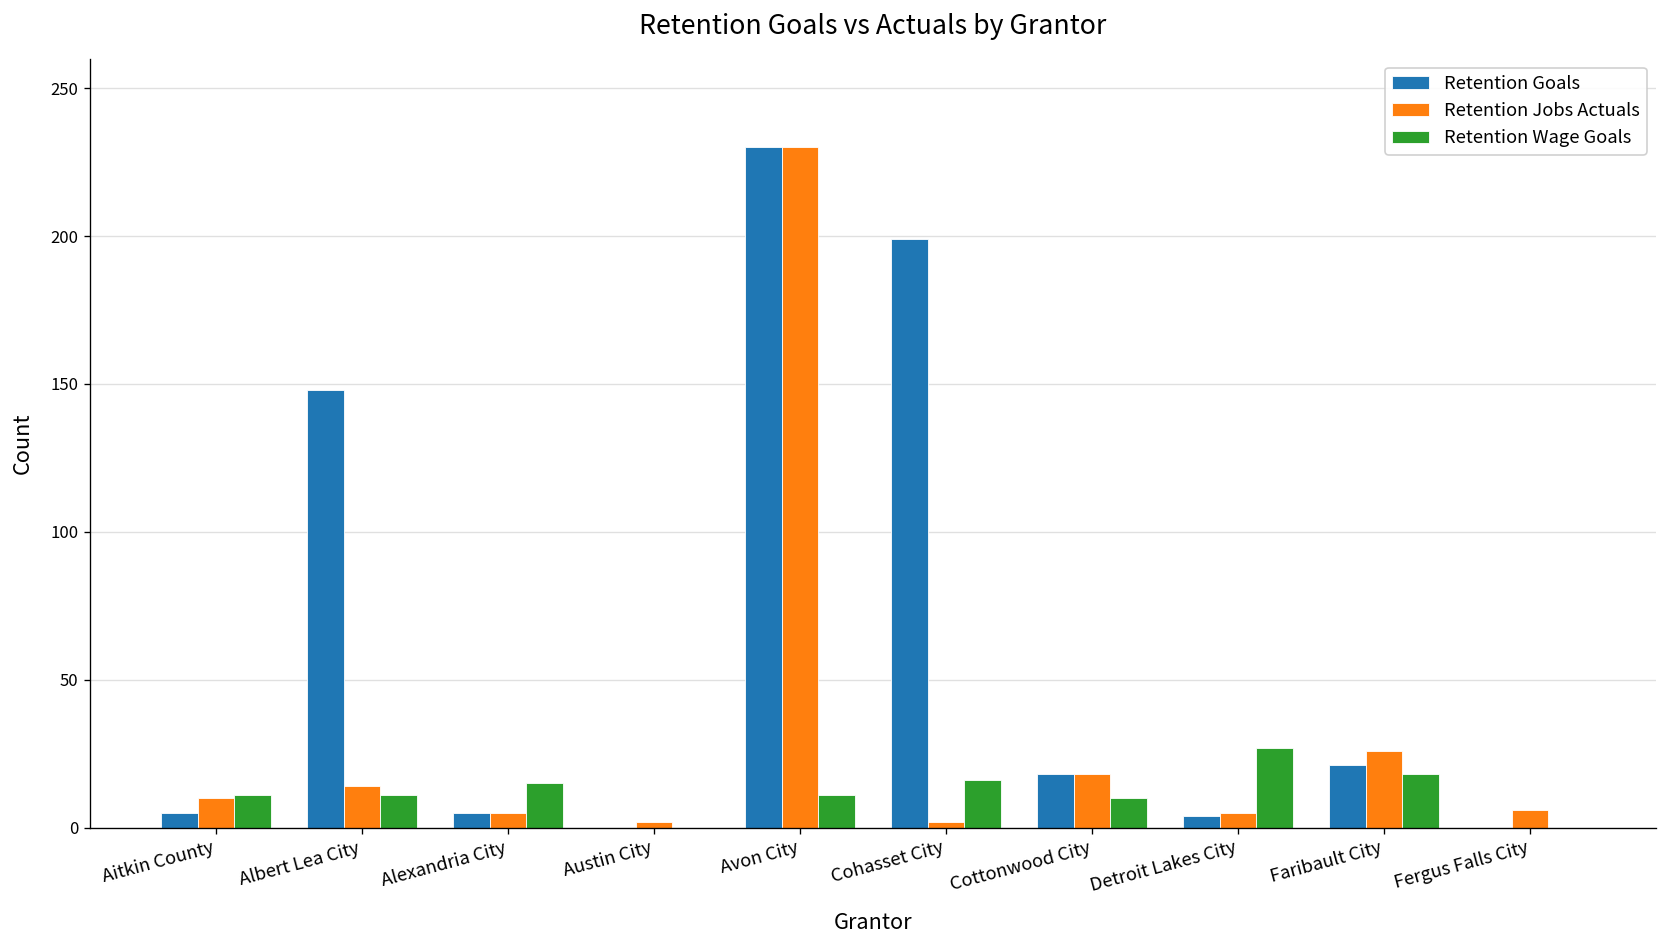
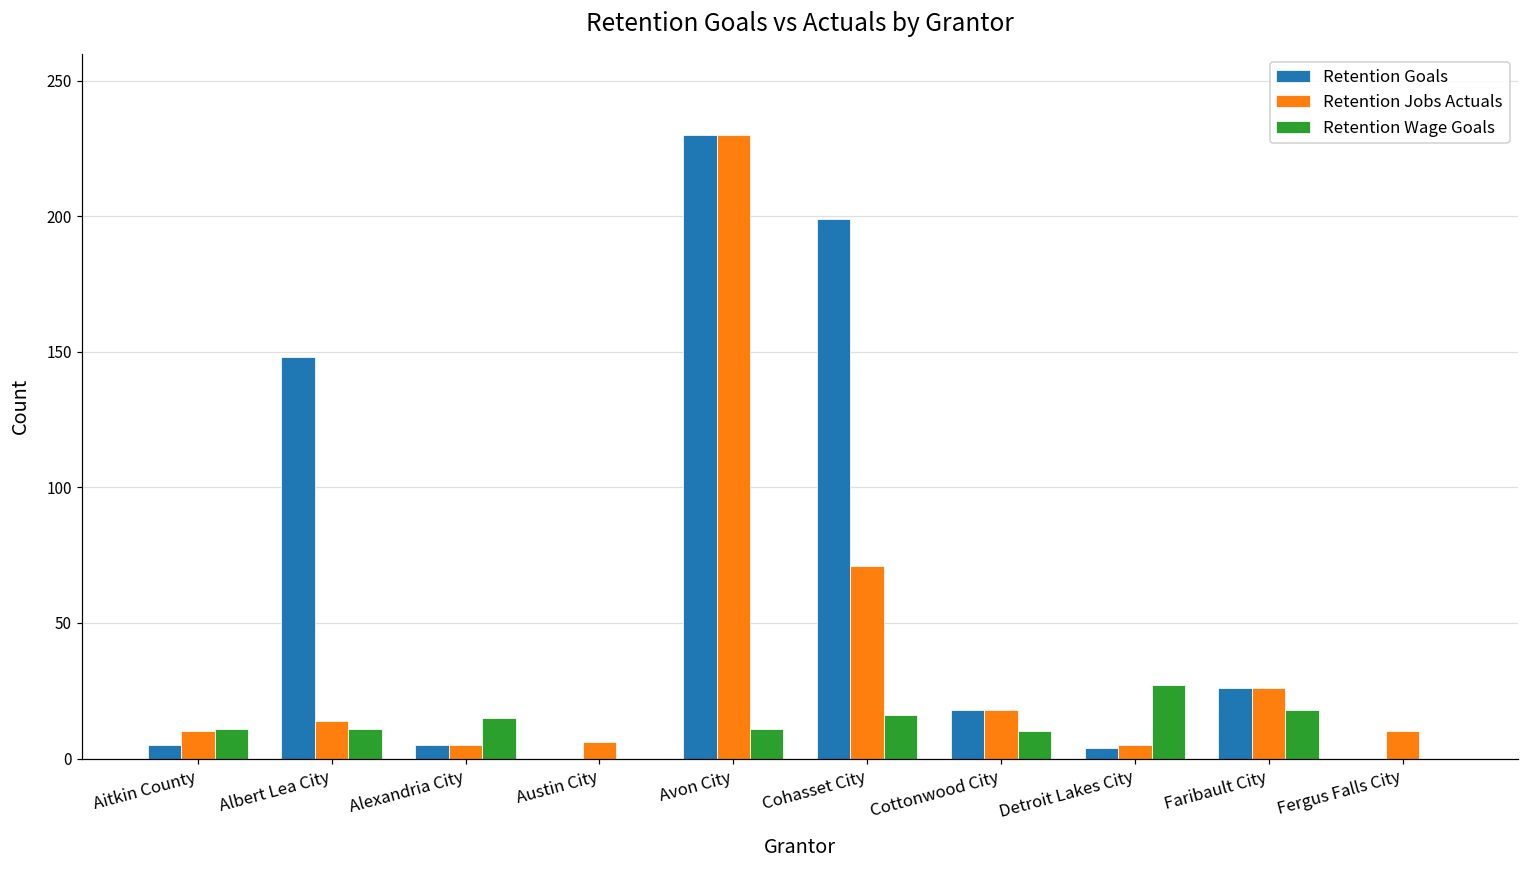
Retention Jobs Actuals, Austin City: 2 -> 6
Retention Jobs Actuals, Cohasset City: 2 -> 71
Retention Goals, Faribault City: 21 -> 26
Retention Jobs Actuals, Fergus Falls City: 6 -> 10
